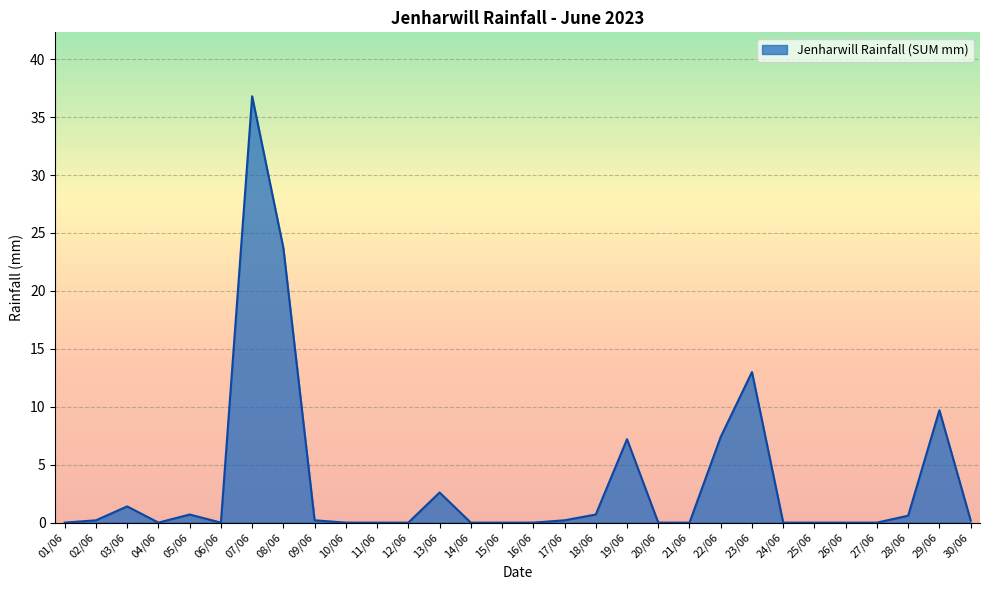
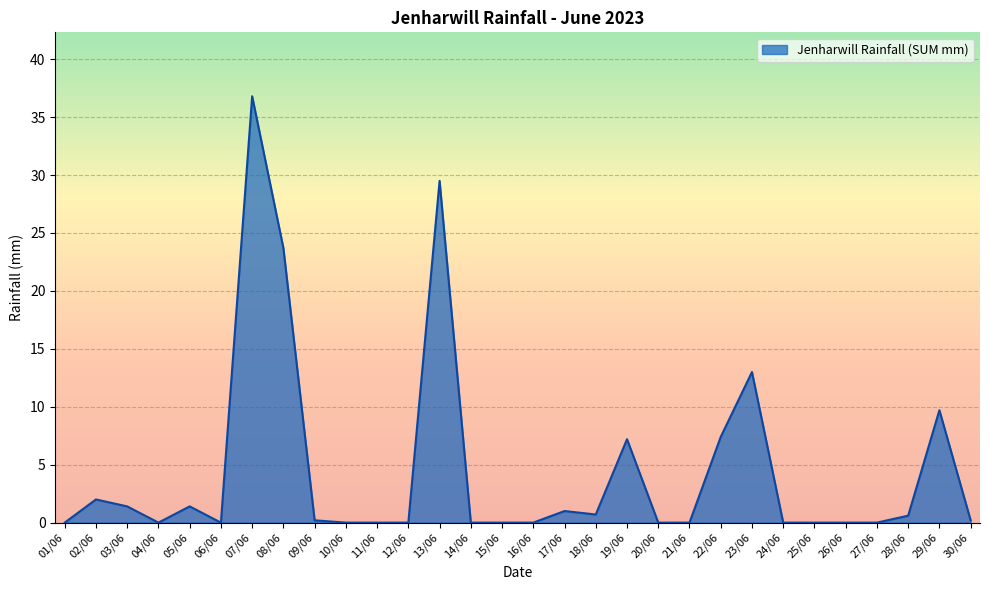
02/06: 0.2 -> 2.0
05/06: 0.7 -> 1.4
13/06: 2.6 -> 29.5
17/06: 0.2 -> 1.0
